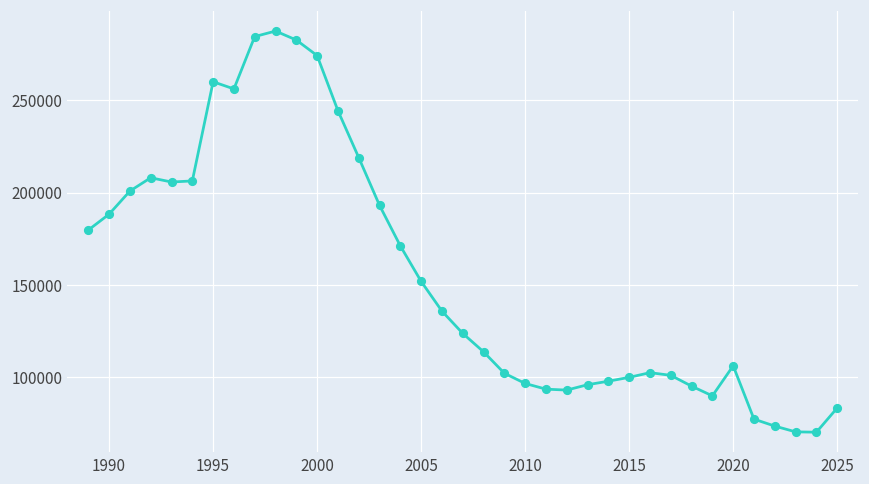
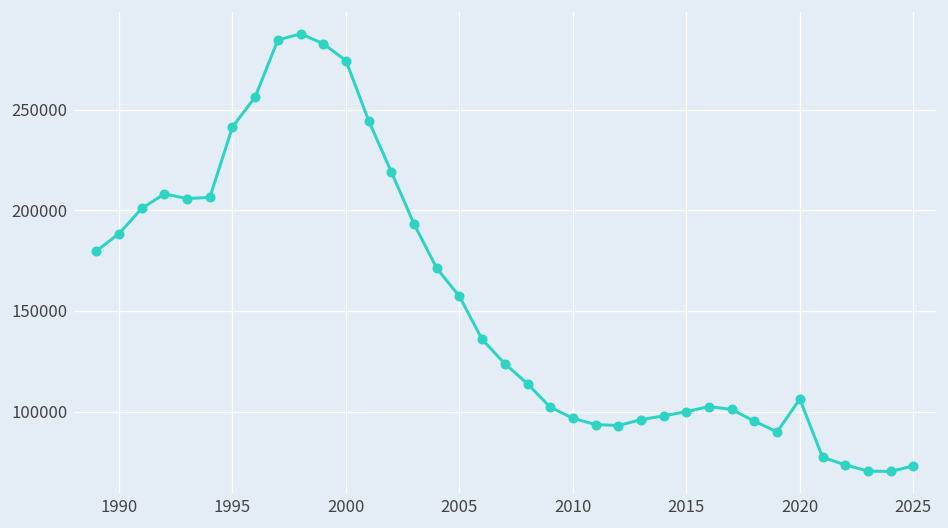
1995: 260000 -> 241000
2005: 152000 -> 157000
2025: 83000 -> 73000
